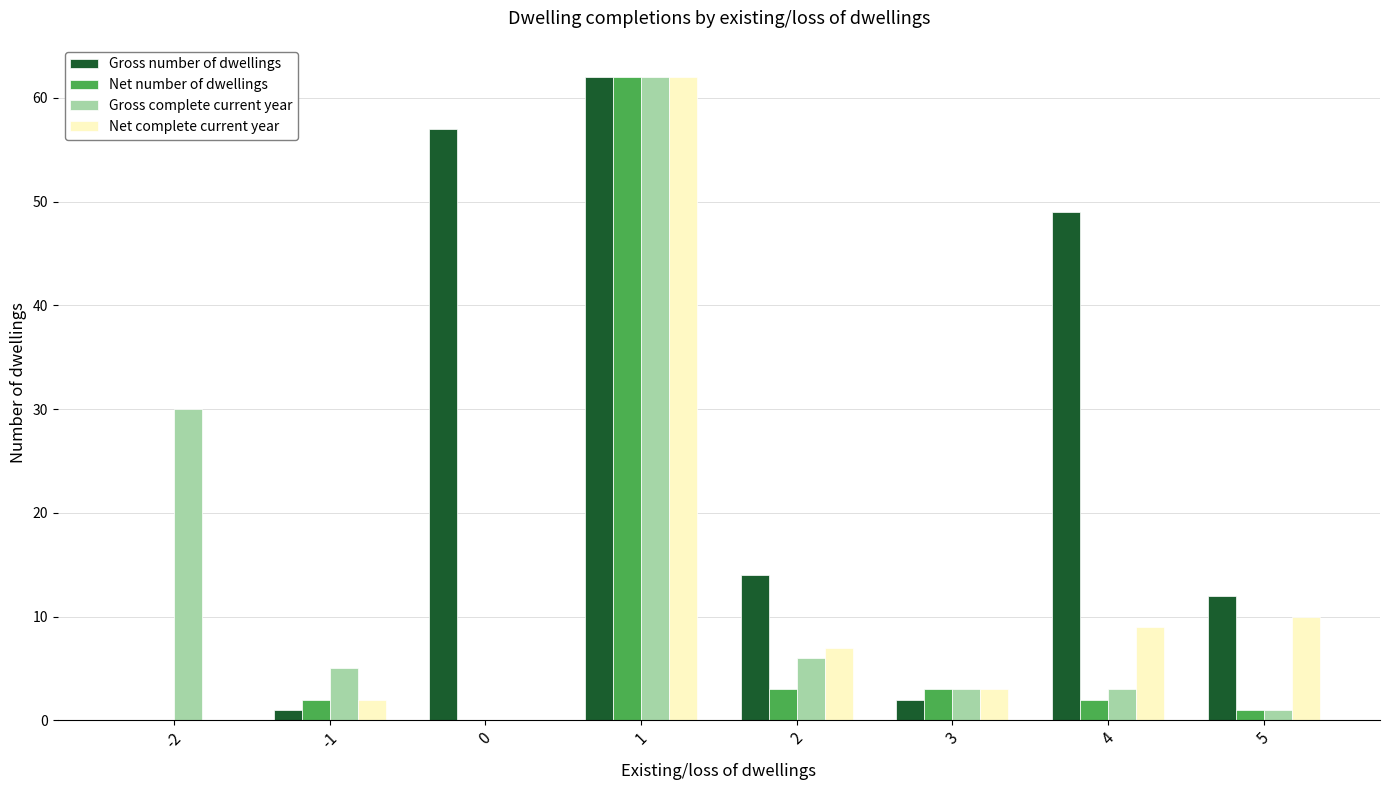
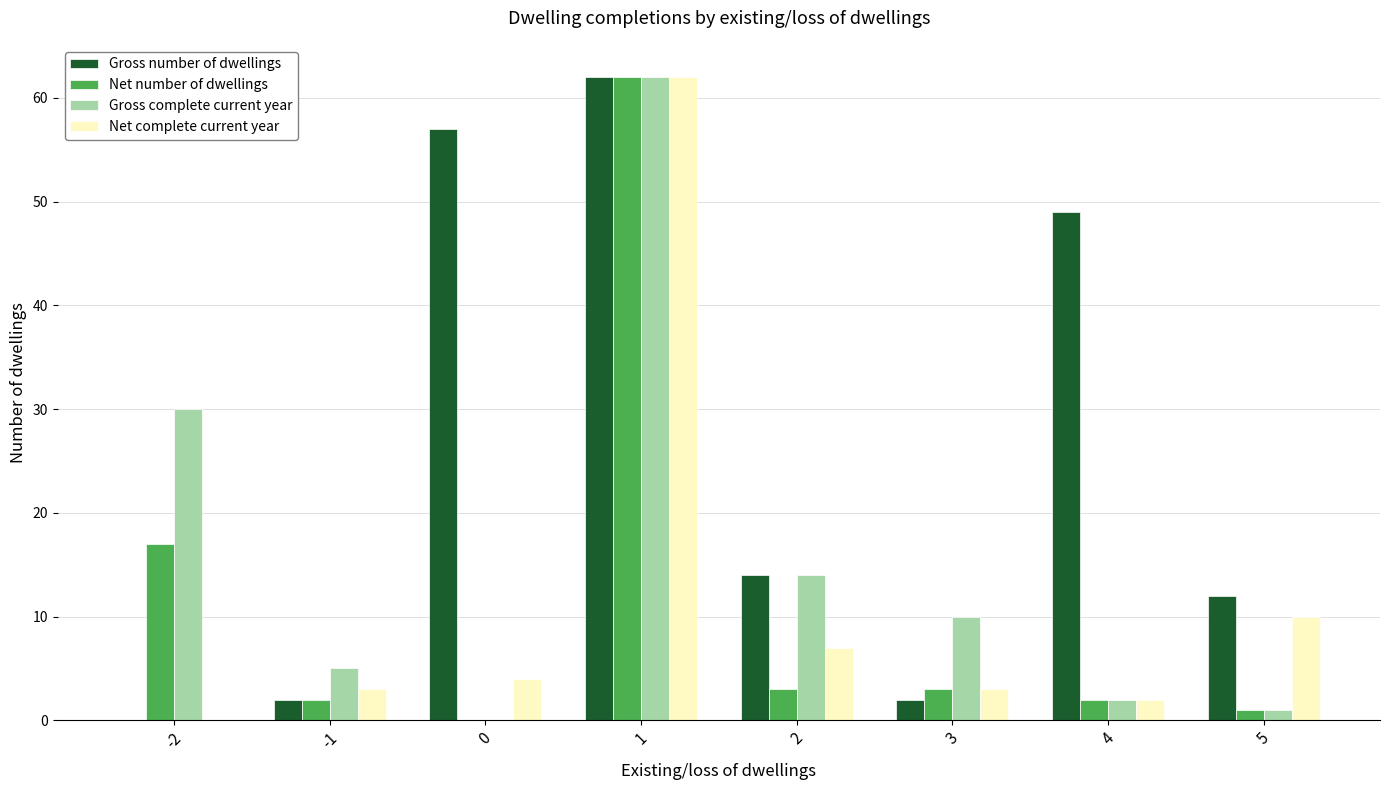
Net number of dwellings, -2: 0 -> 17
Gross number of dwellings, -1: 1 -> 2
Net complete current year, -1: 2 -> 3
Net complete current year, 0: 0 -> 4
Gross complete current year, 2: 6 -> 14
Gross complete current year, 3: 3 -> 10
Gross complete current year, 4: 3 -> 2
Net complete current year, 4: 9 -> 2
